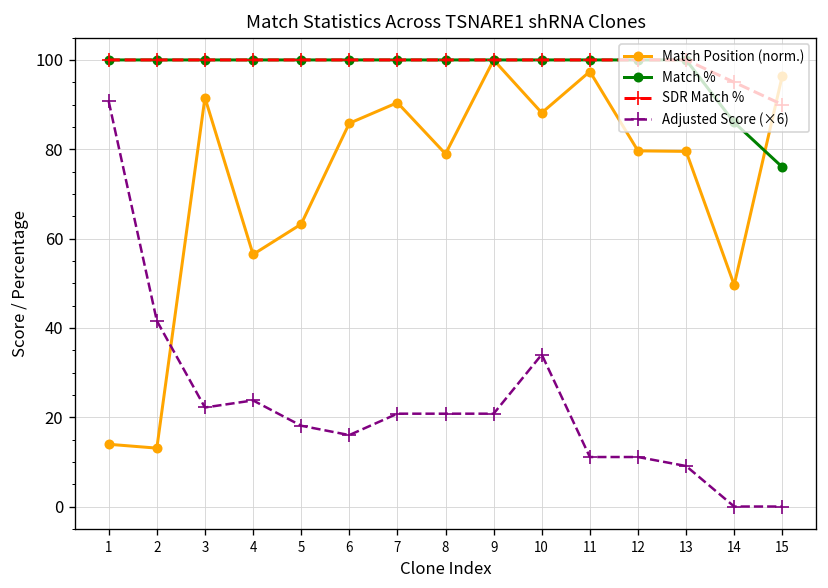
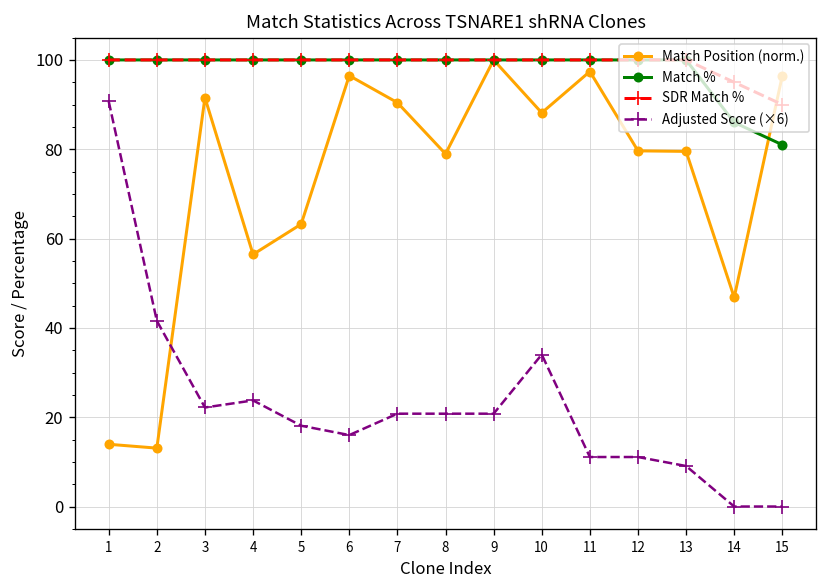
Match Position (norm.), 6: 86 -> 96
Match Position (norm.), 14: 50 -> 47
Match %, 15: 76 -> 81
